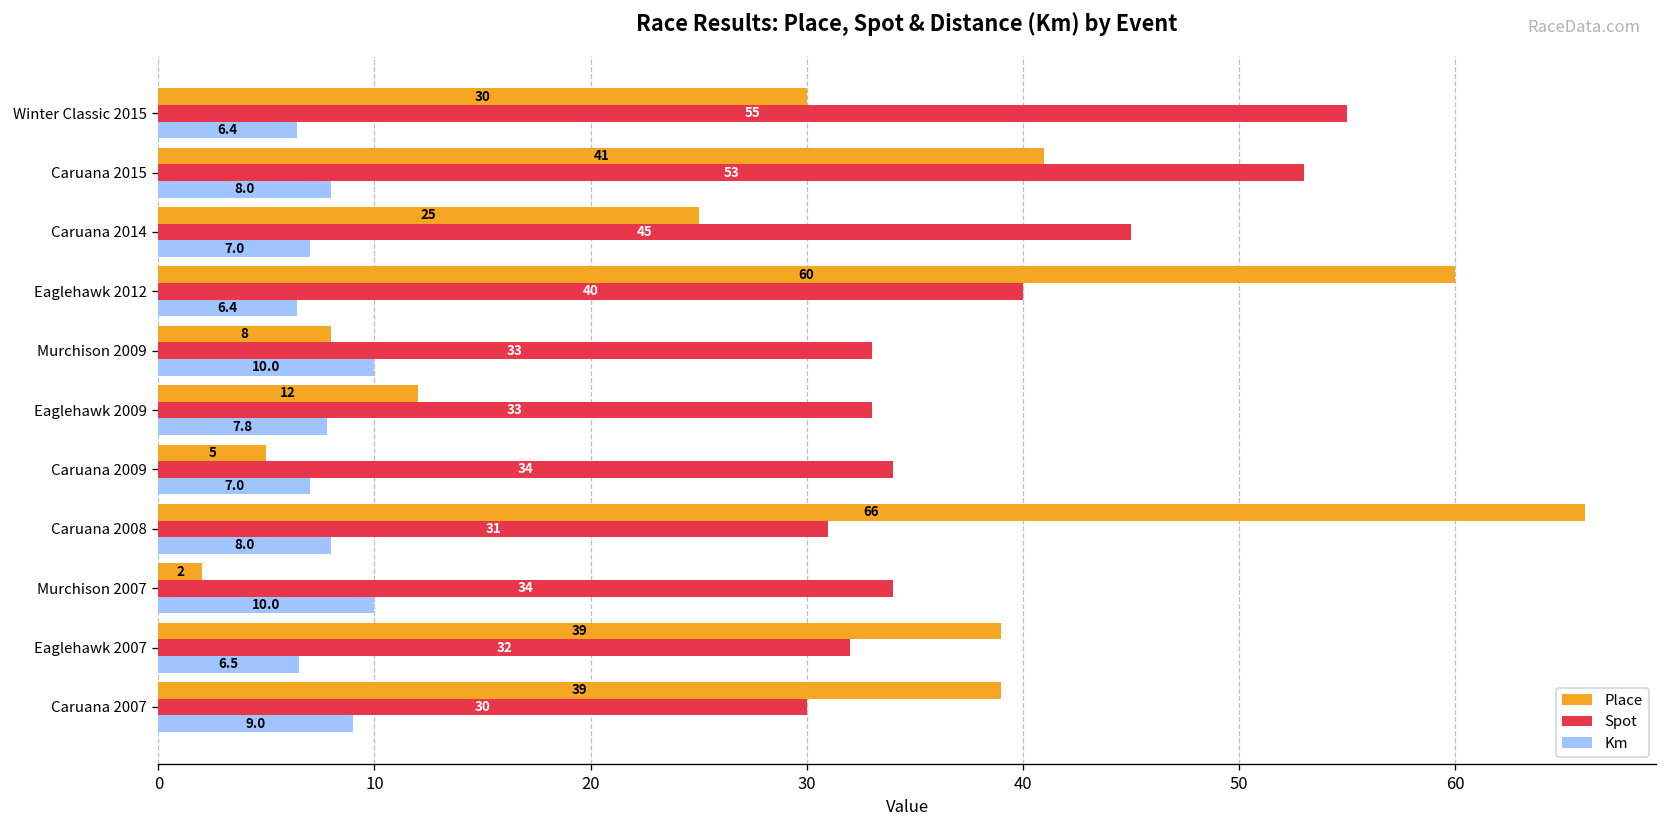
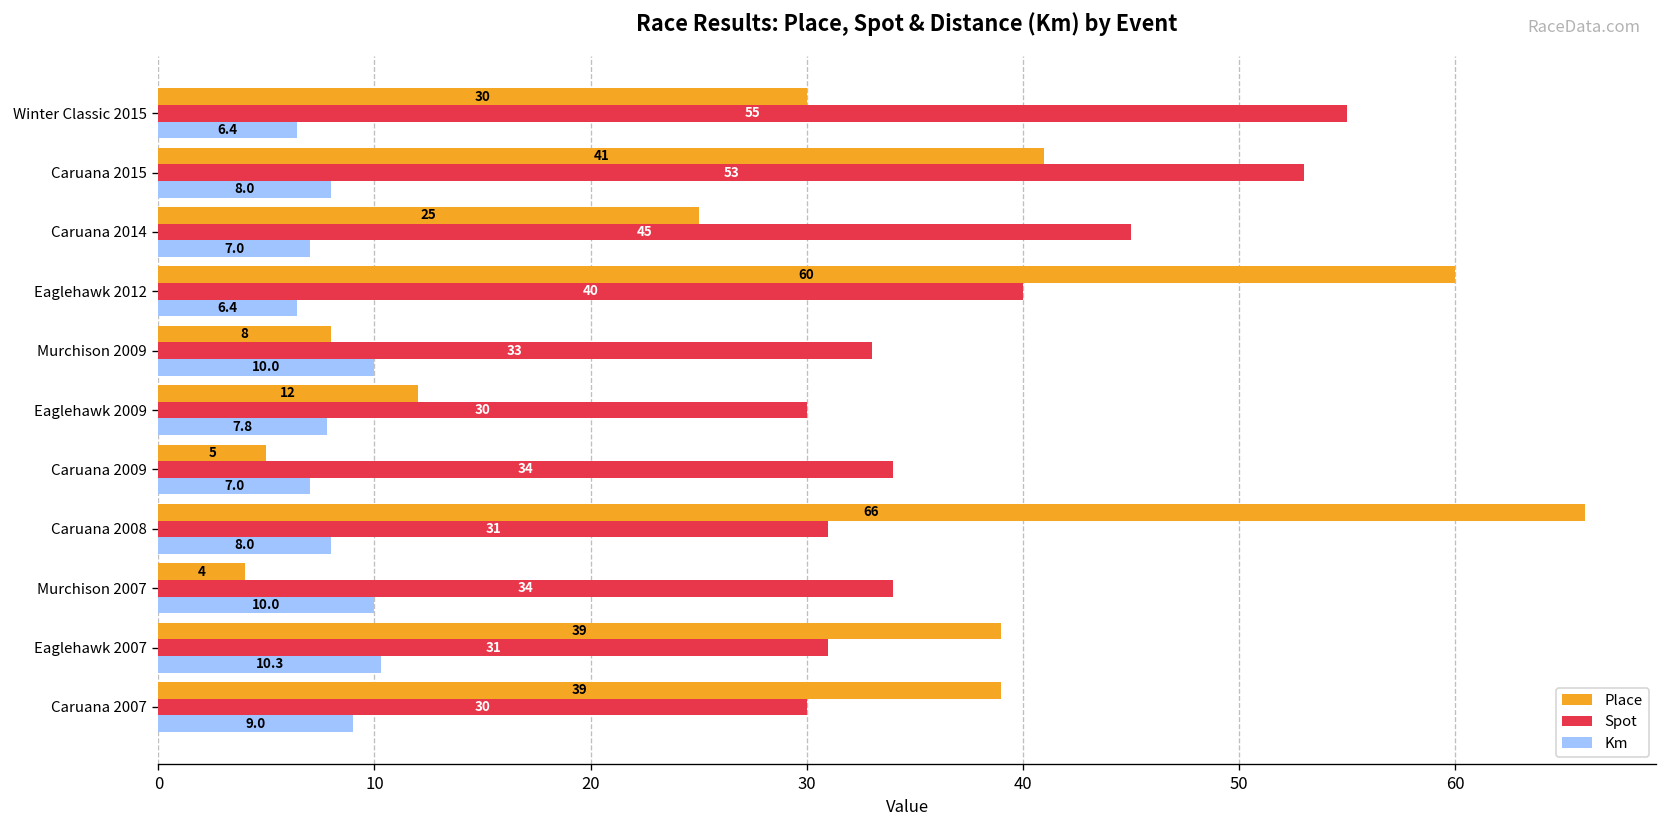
Spot, Eaglehawk 2009: 33 -> 30
Place, Murchison 2007: 2 -> 4
Spot, Eaglehawk 2007: 32 -> 31
Km, Eaglehawk 2007: 6.5 -> 10.3
